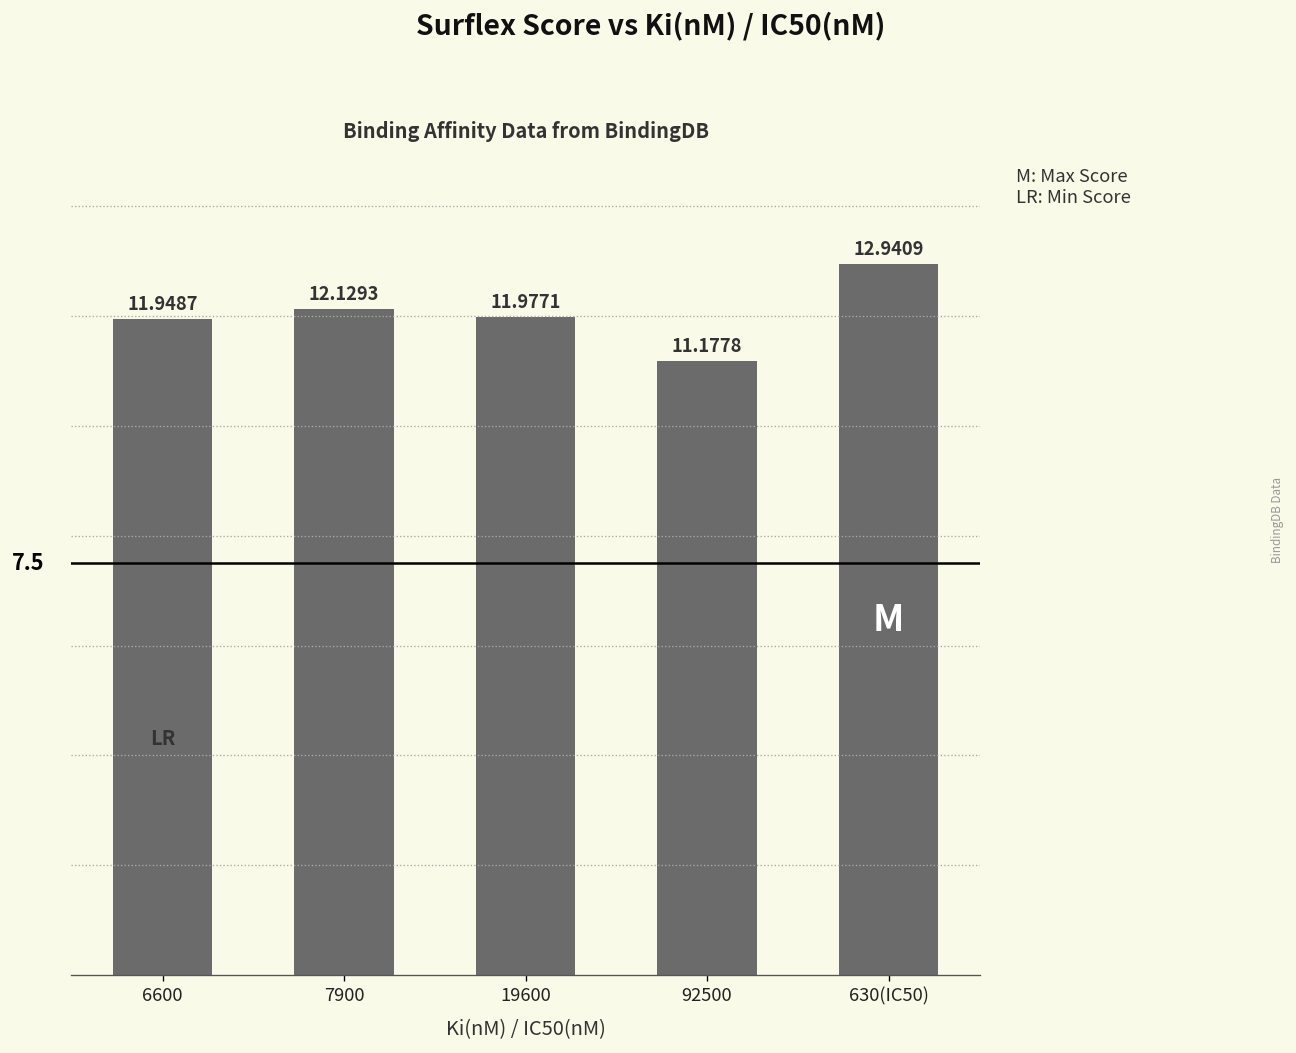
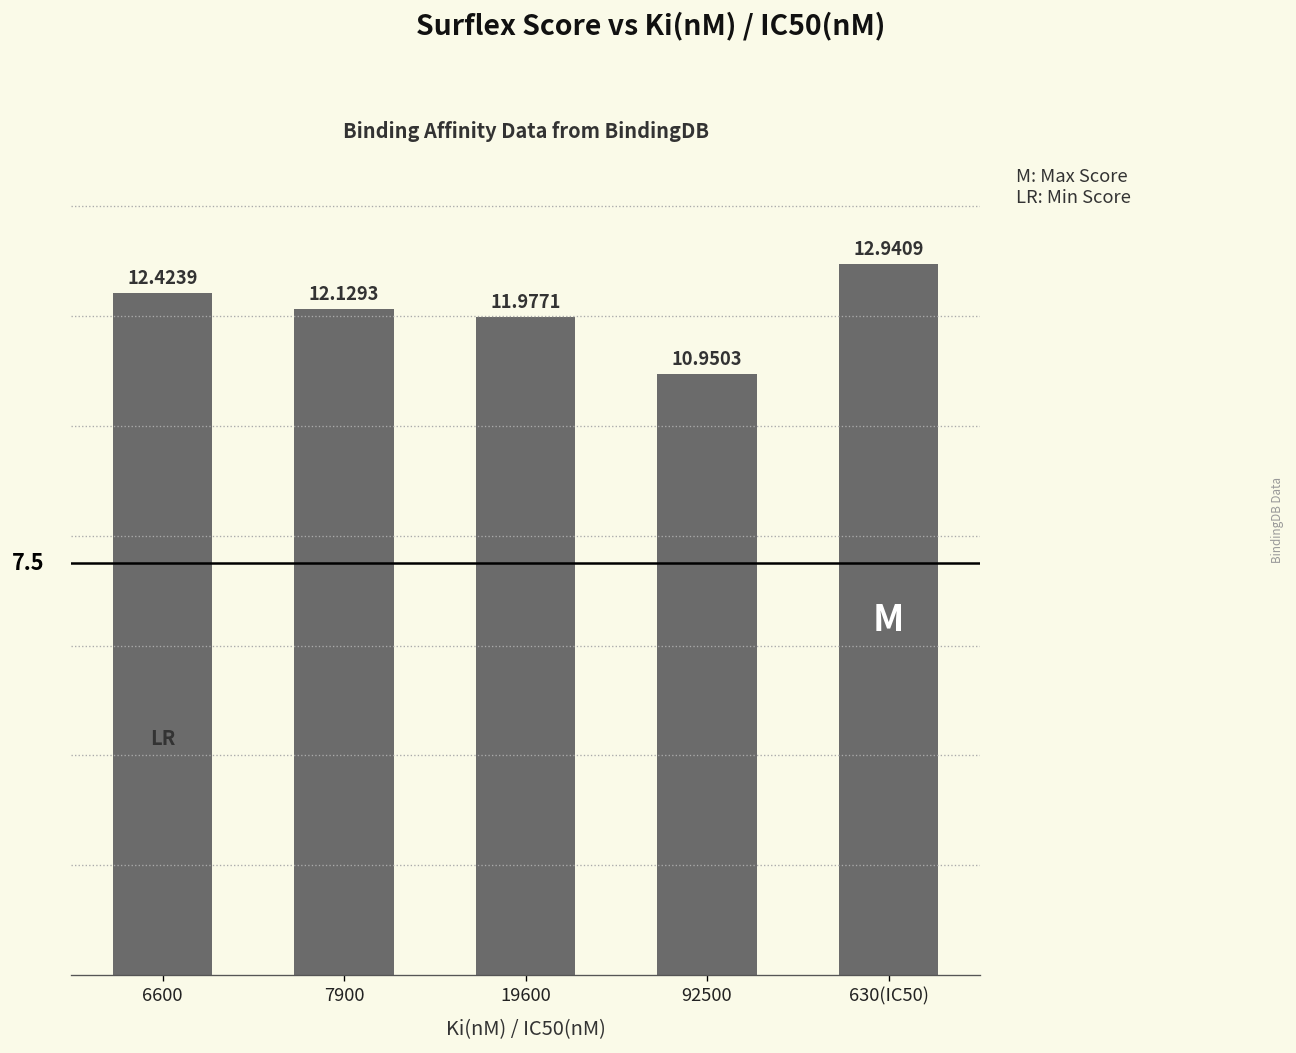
6600: 11.9487 -> 12.4239
92500: 11.1778 -> 10.9503
